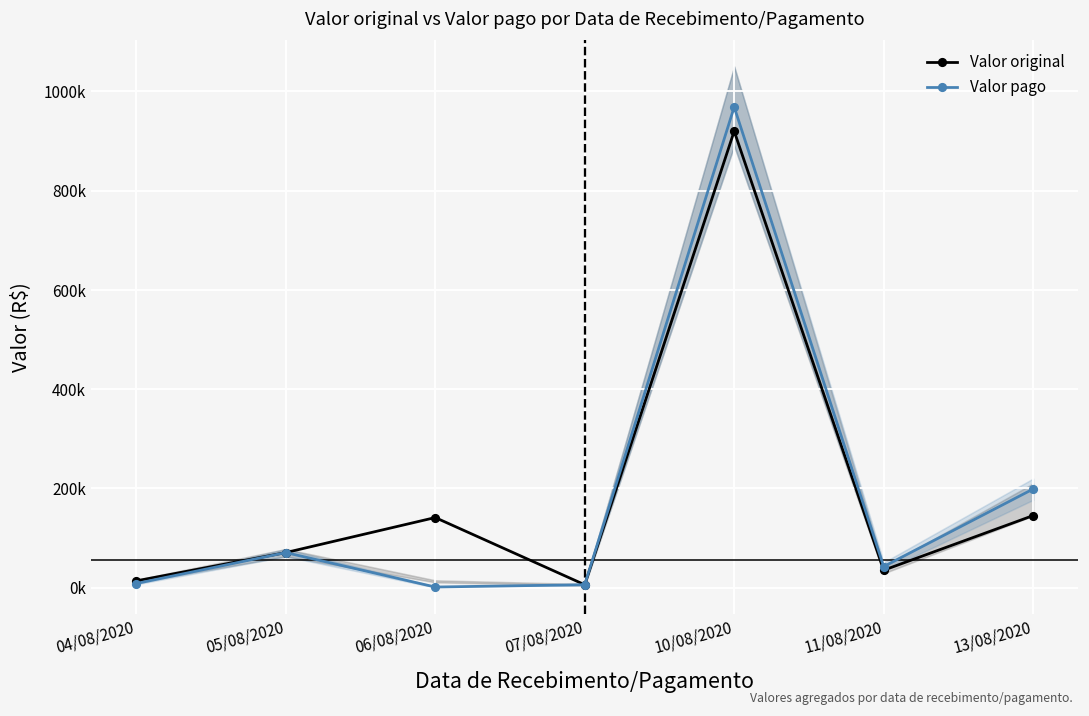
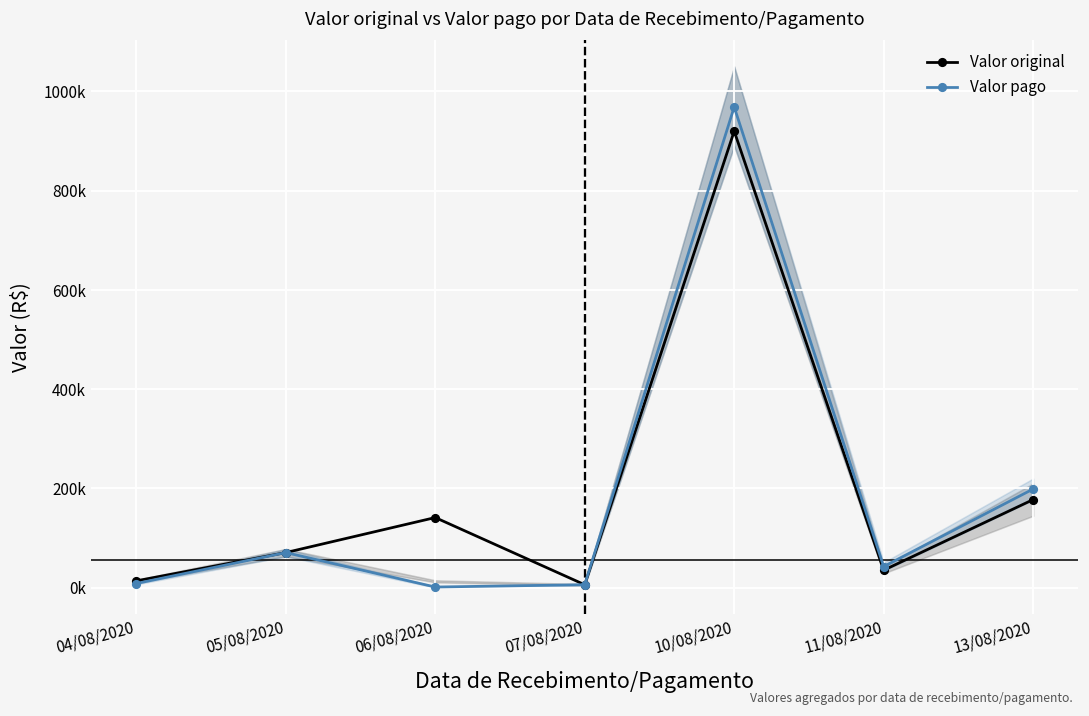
Valor original, 13/08/2020: 150000 -> 180000
